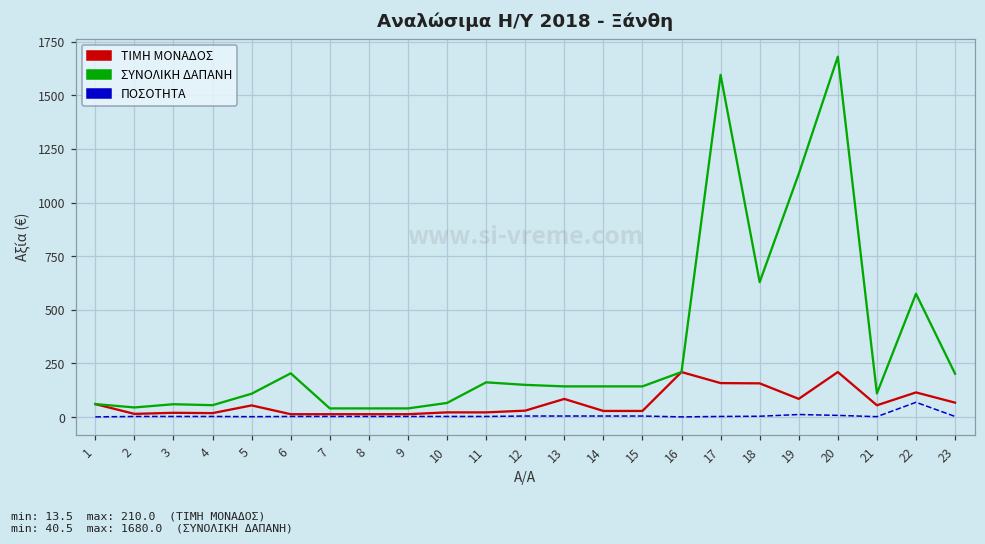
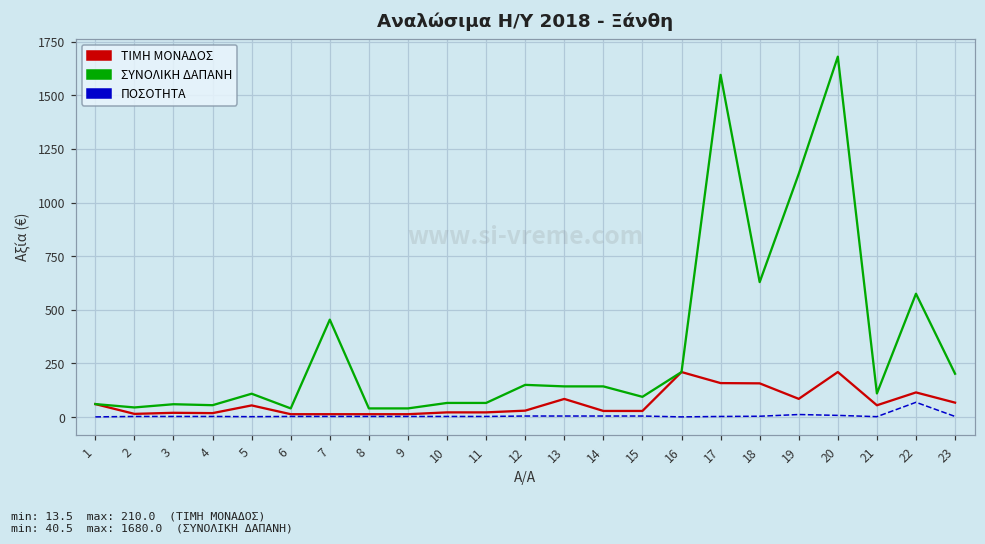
ΣΥΝΟΛΙΚΗ ΔΑΠΑΝΗ, 6: 200 -> 40
ΣΥΝΟΛΙΚΗ ΔΑΠΑΝΗ, 7: 40 -> 450
ΣΥΝΟΛΙΚΗ ΔΑΠΑΝΗ, 11: 160 -> 70
ΣΥΝΟΛΙΚΗ ΔΑΠΑΝΗ, 15: 140 -> 90
